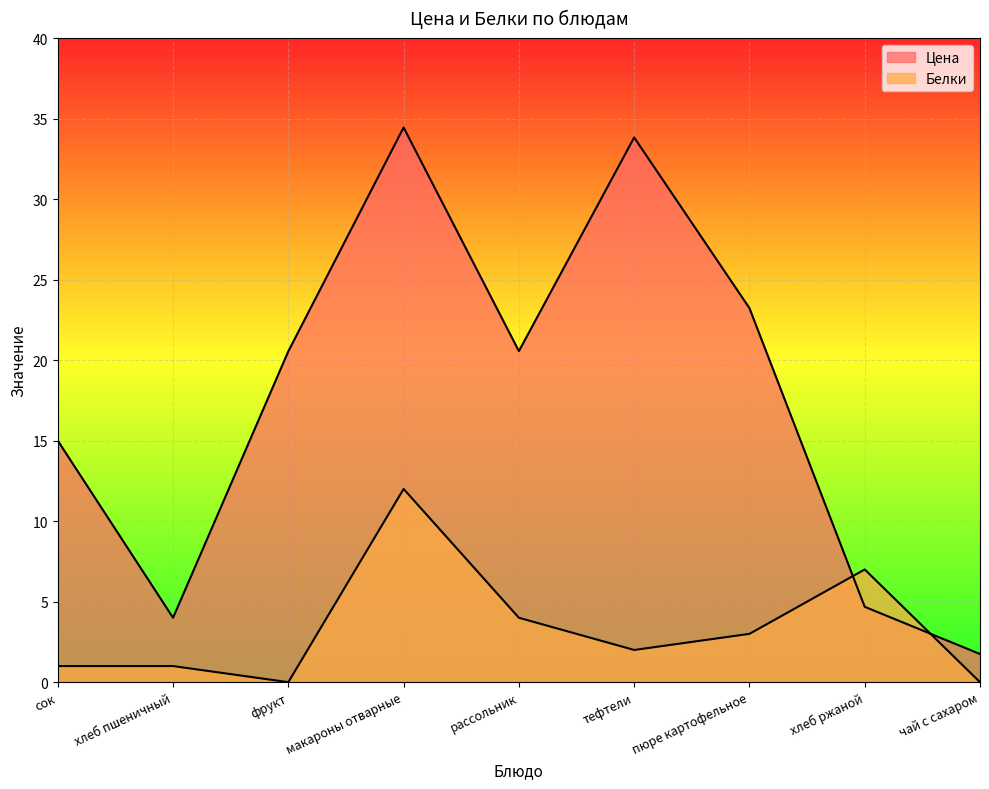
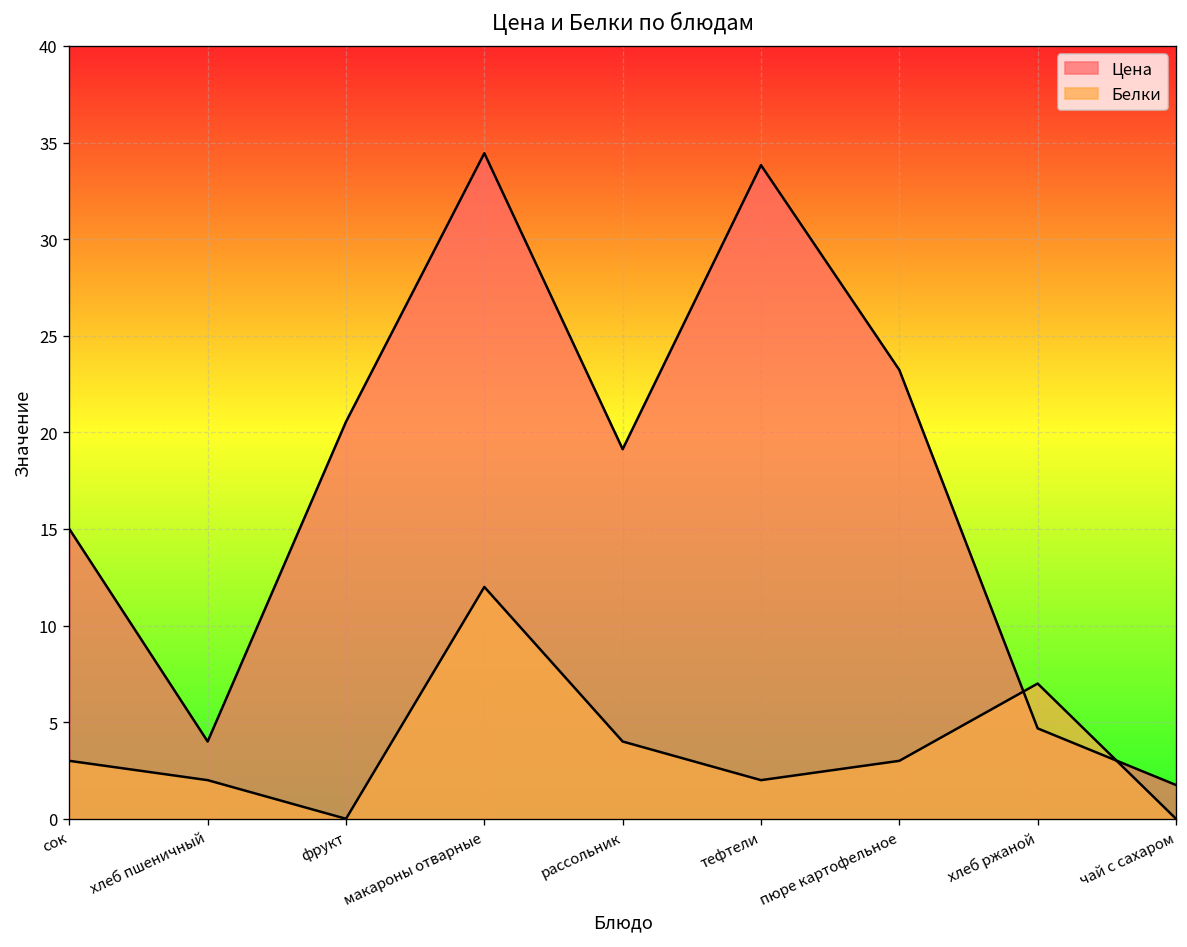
Белки, сок: 1 -> 3
Белки, хлеб пшеничный: 1 -> 2
Цена, рассольник: 20.6 -> 19.1
